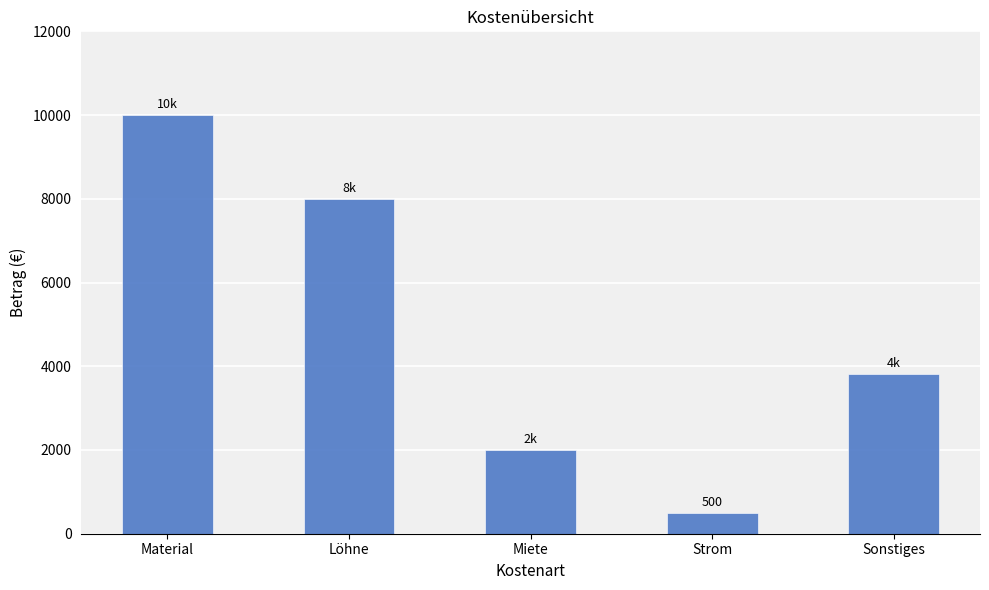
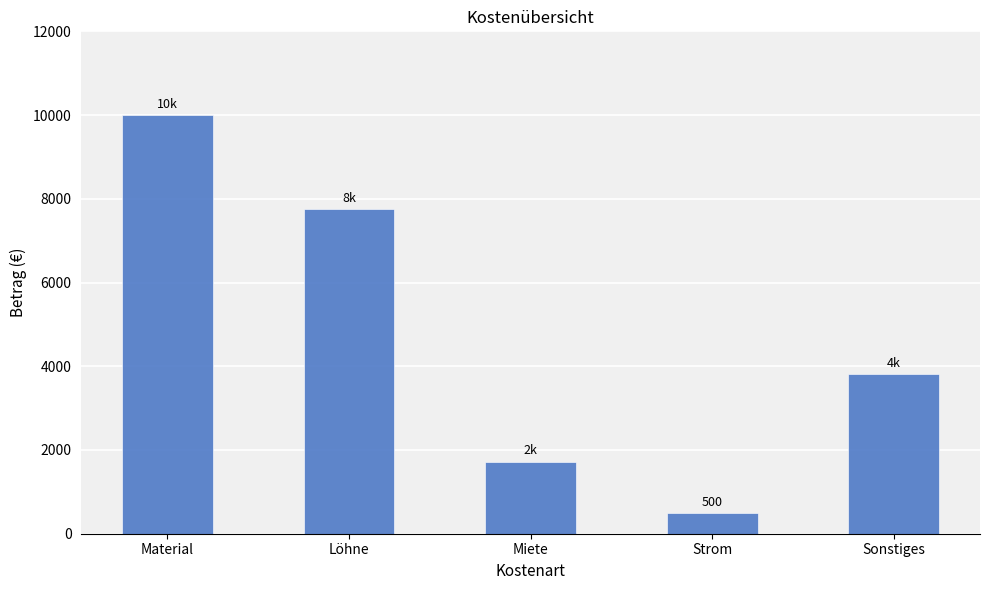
Löhne: 8000 -> 7700
Miete: 2000 -> 1700
